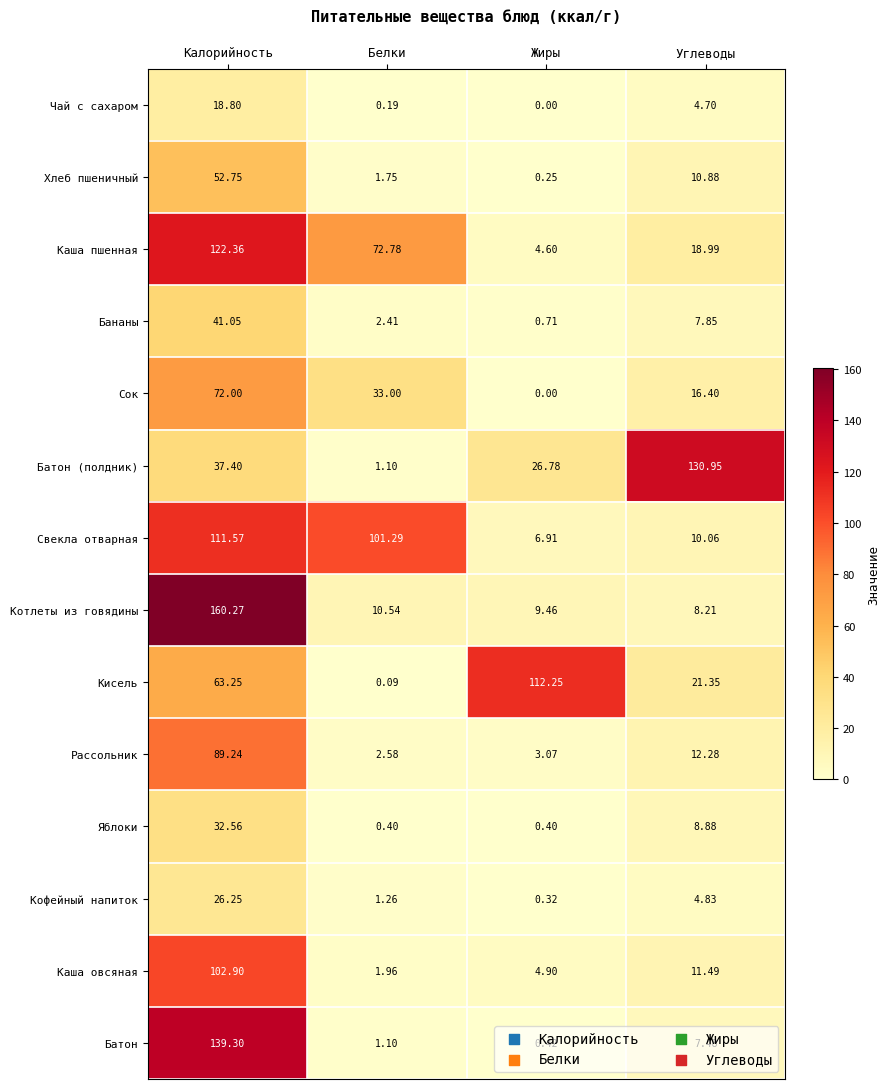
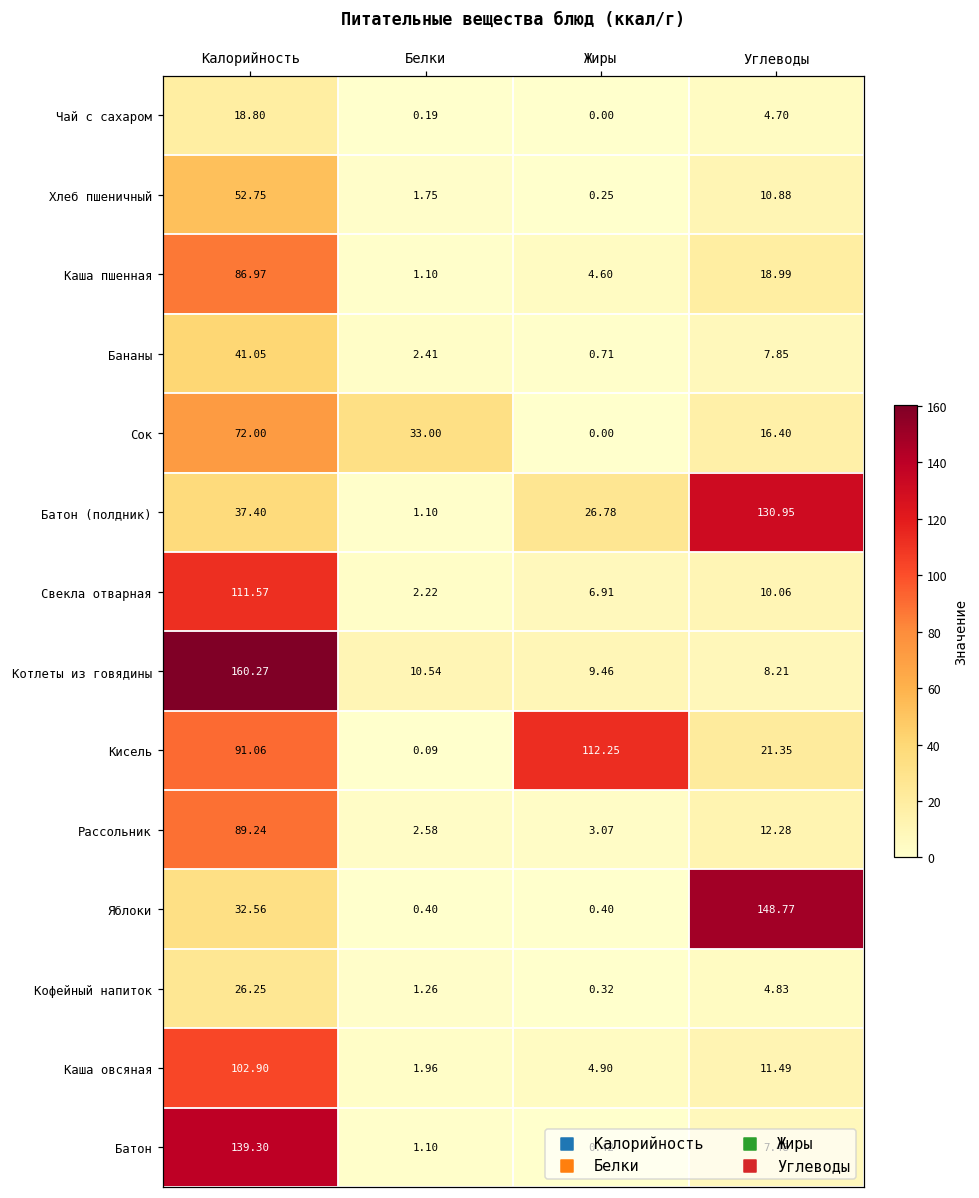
Каша пшенная, Калорийность: 122.36 -> 86.97
Каша пшенная, Белки: 72.78 -> 1.10
Свекла отварная, Белки: 101.29 -> 2.22
Кисель, Калорийность: 63.25 -> 91.06
Яблоки, Углеводы: 8.88 -> 148.77
